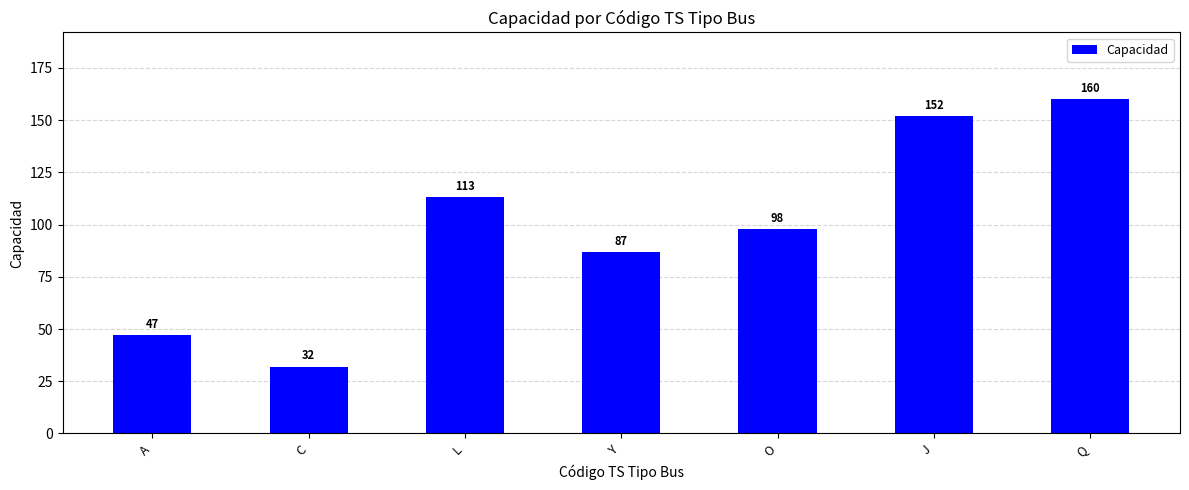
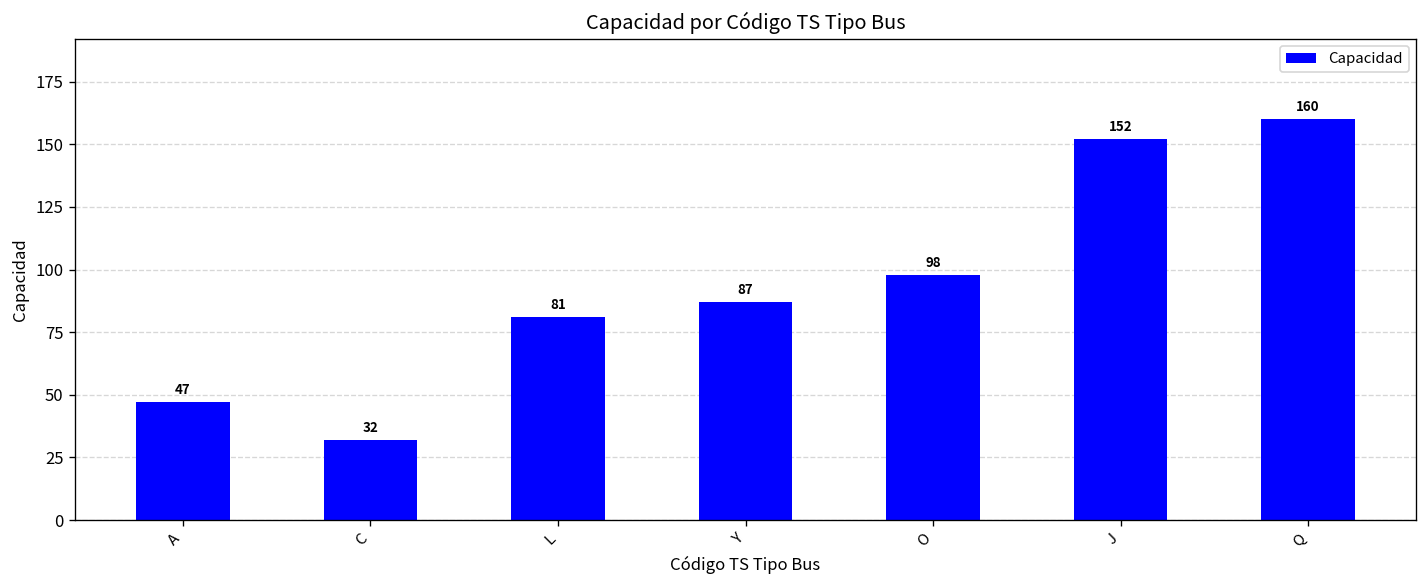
L: 113 -> 81
